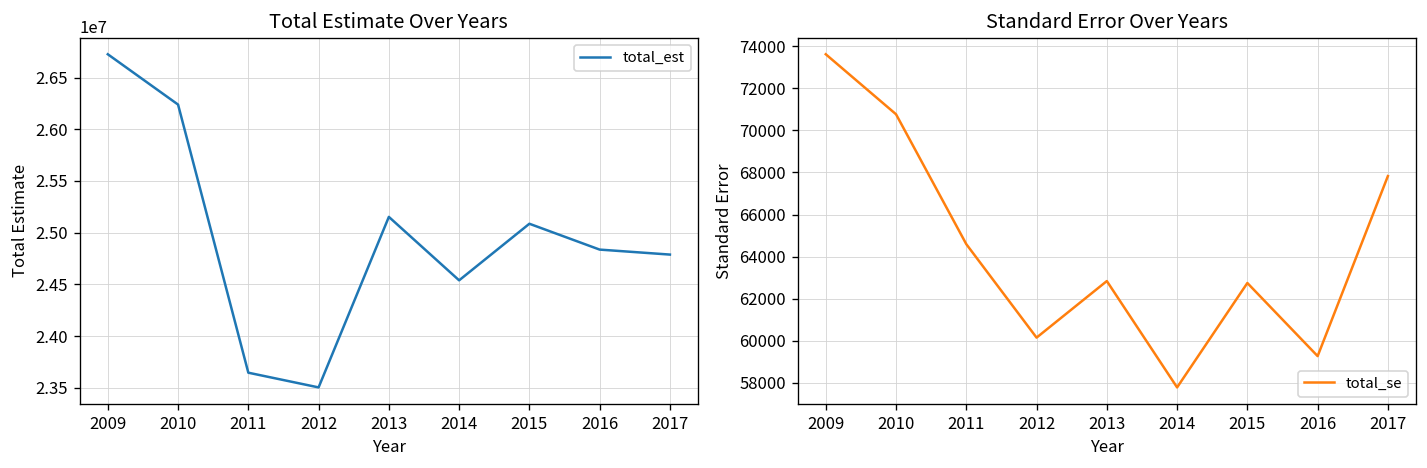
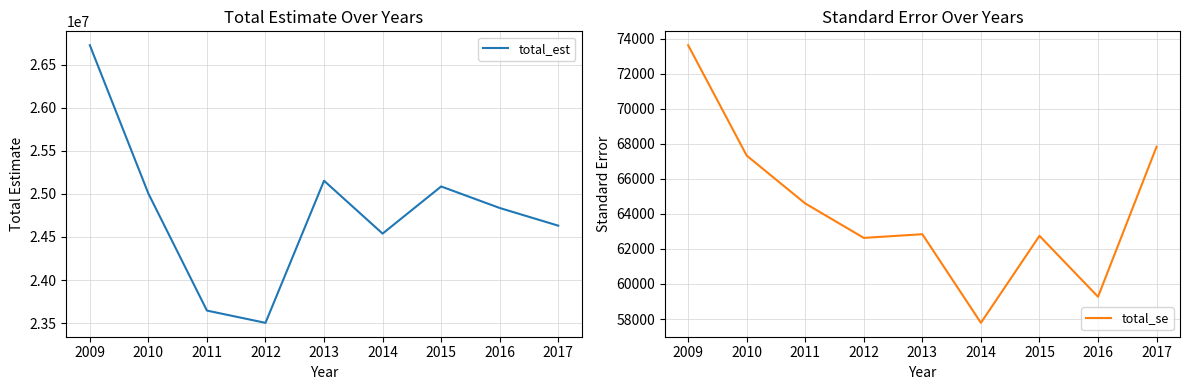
Total Estimate Over Years, 2010: 26200000 -> 25000000
Total Estimate Over Years, 2017: 24800000 -> 24600000
Standard Error Over Years, 2010: 70800 -> 67300
Standard Error Over Years, 2012: 60100 -> 62600
